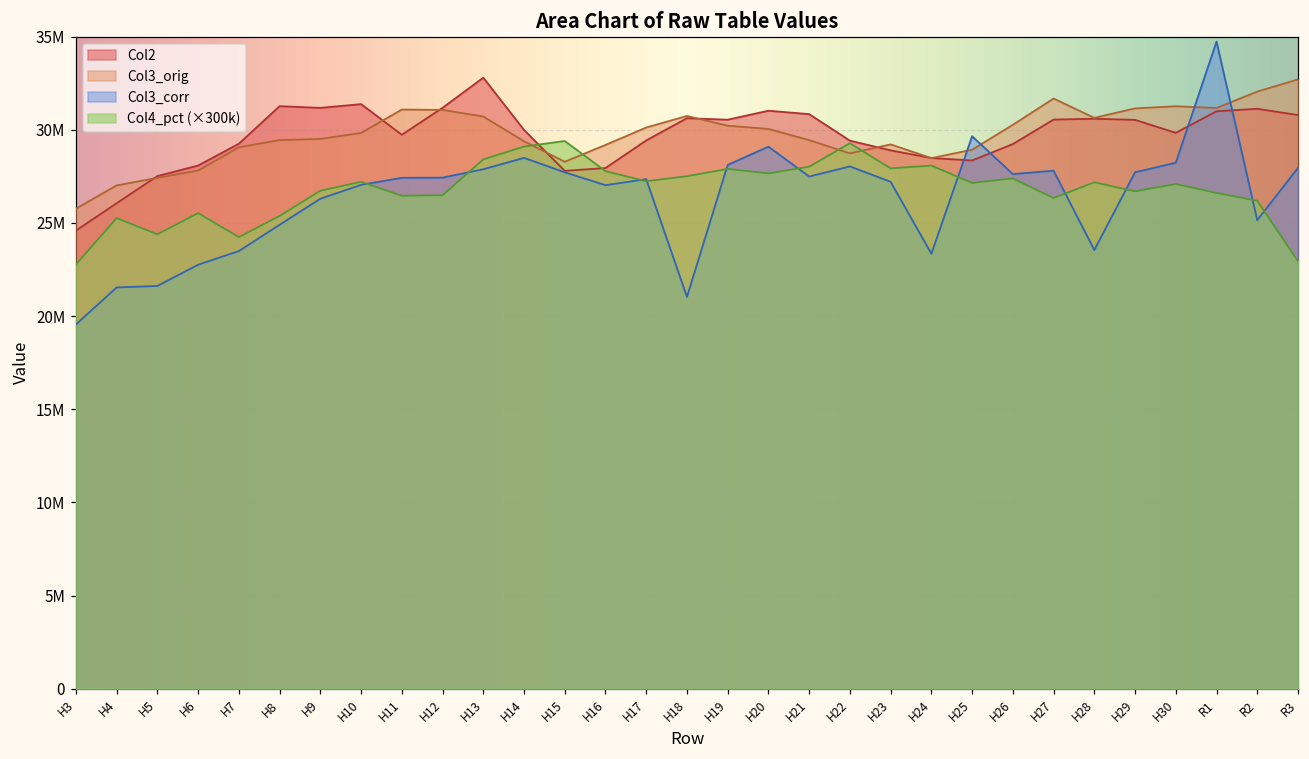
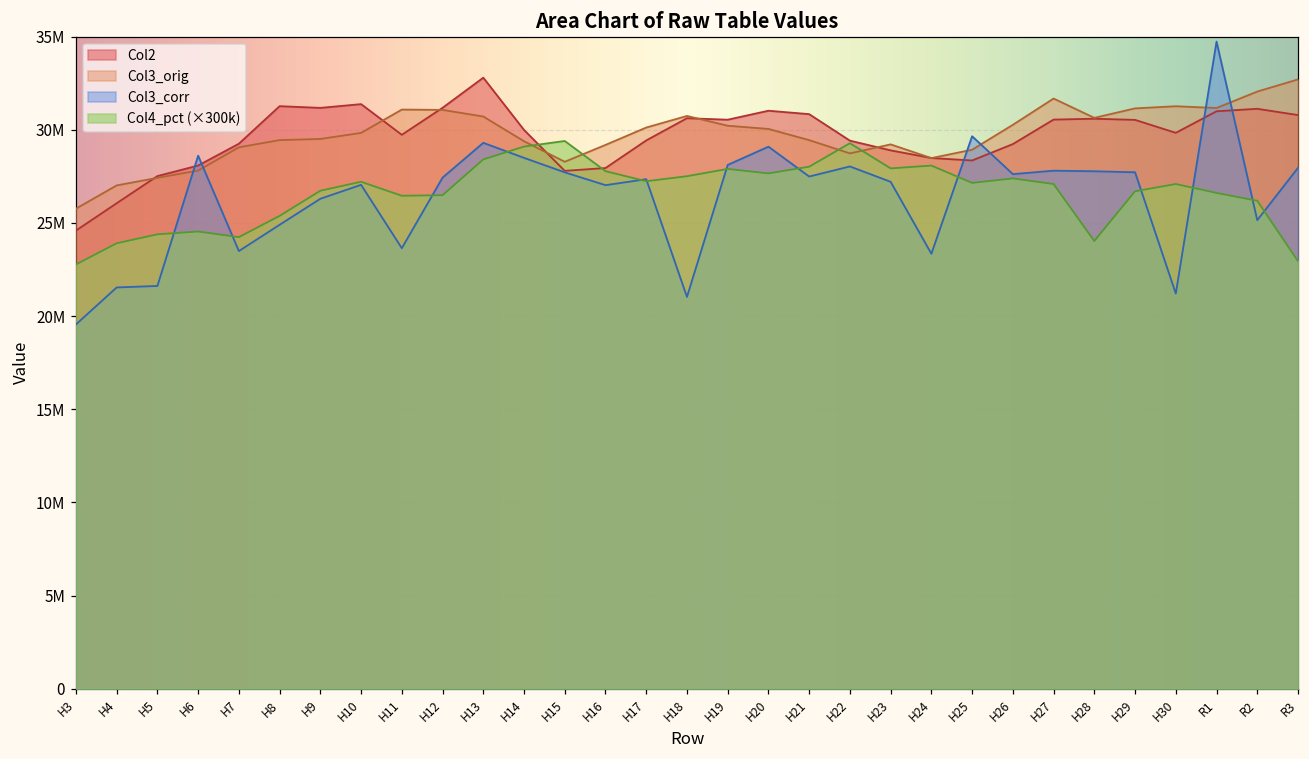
Col4_pct (×300k), H4: 25300000 -> 23900000
Col3_corr, H6: 22800000 -> 28600000
Col4_pct (×300k), H6: 25500000 -> 24500000
Col3_corr, H11: 27400000 -> 23600000
Col3_corr, H13: 27900000 -> 29300000
Col4_pct (×300k), H27: 26300000 -> 27100000
Col3_corr, H28: 23500000 -> 27800000
Col4_pct (×300k), H28: 27200000 -> 24000000
Col3_corr, H30: 28200000 -> 21200000
